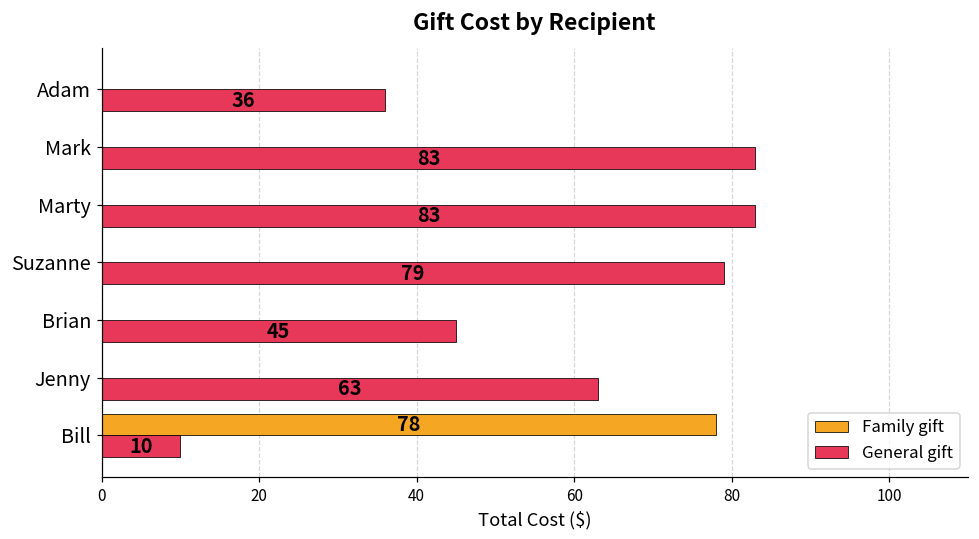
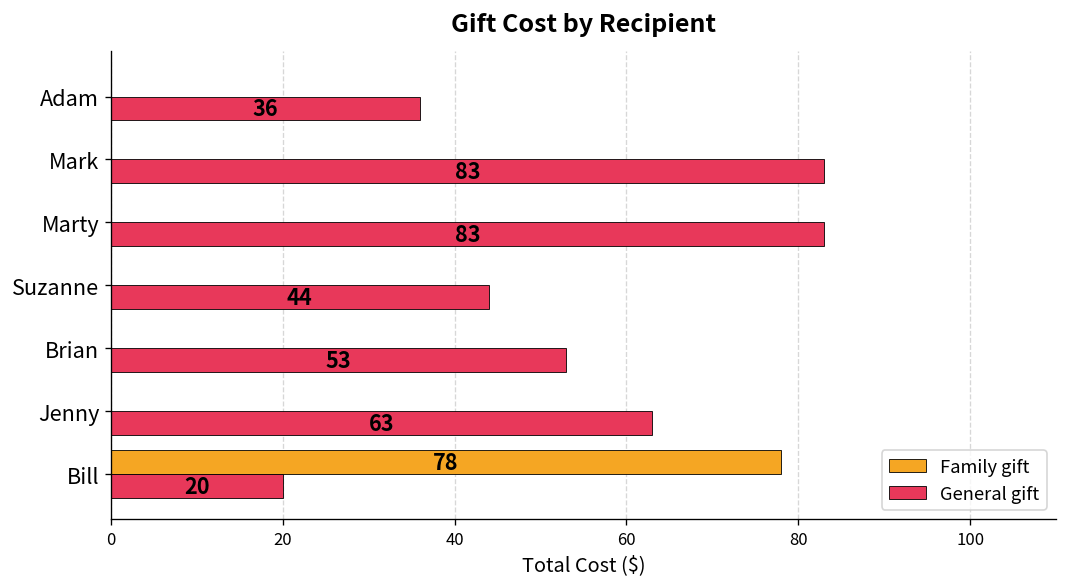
General gift, Suzanne: 79 -> 44
General gift, Brian: 45 -> 53
General gift, Bill: 10 -> 20
